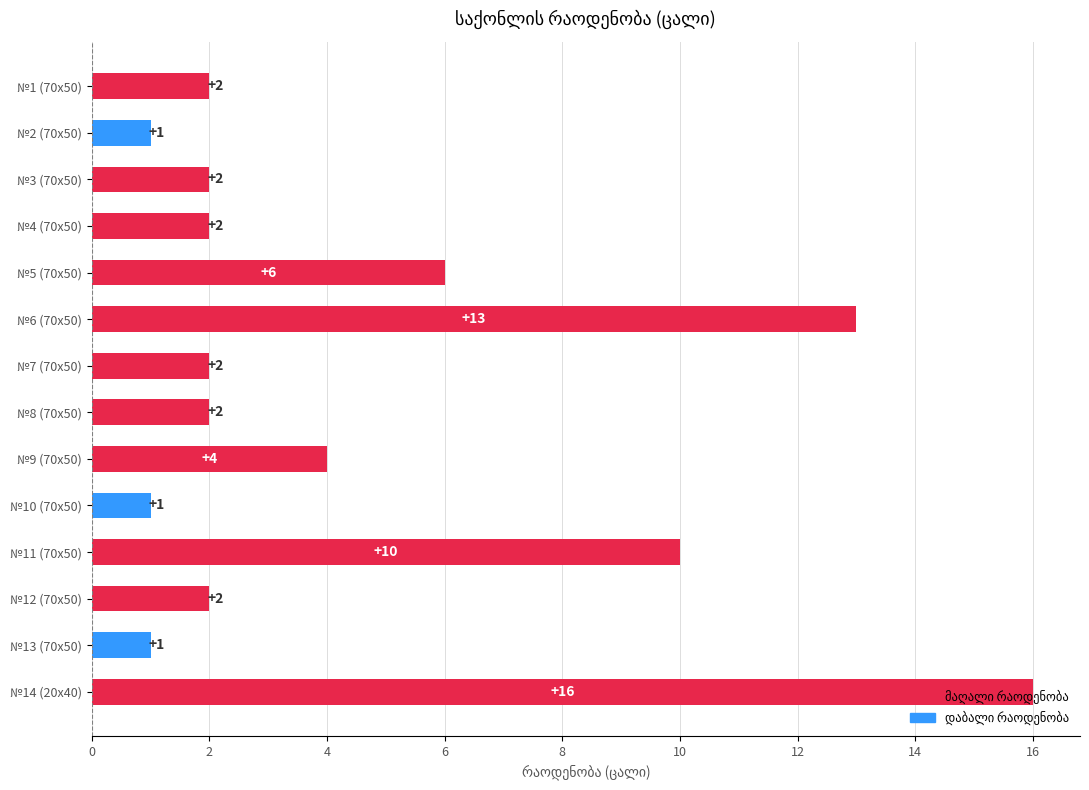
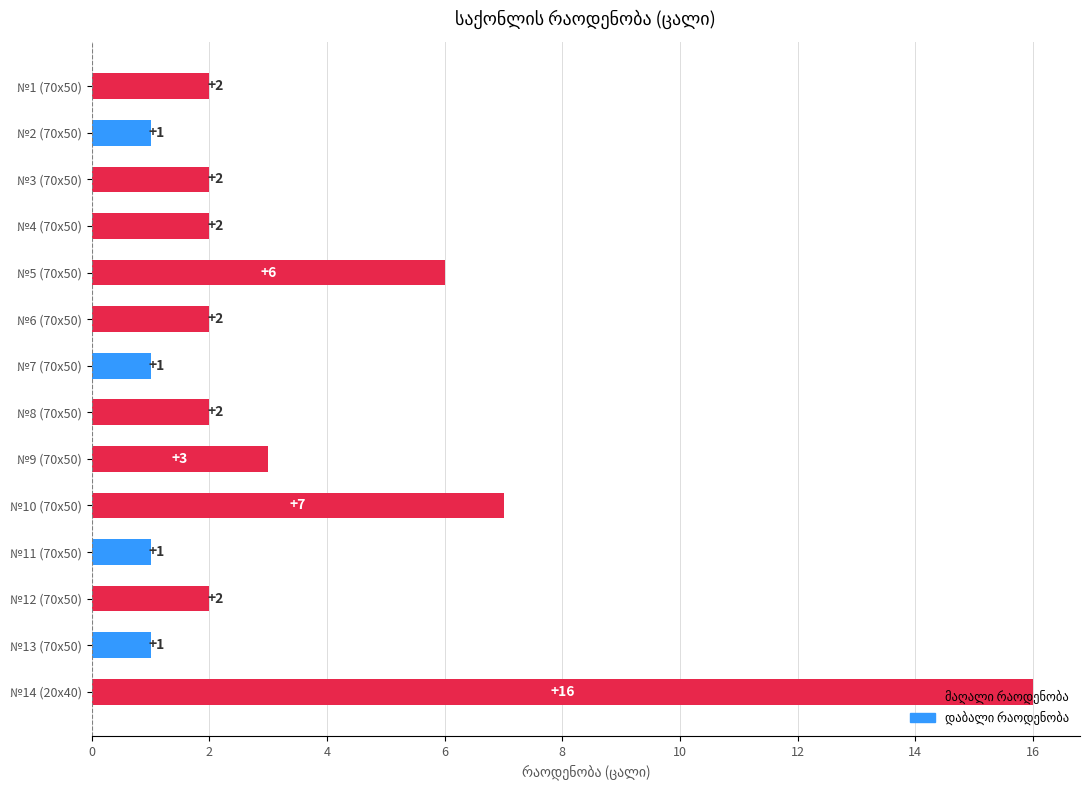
№6 (70x50): +13 -> +2
№7 (70x50): +2 -> +1
№9 (70x50): +4 -> +3
№10 (70x50): +1 -> +7
№11 (70x50): +10 -> +1
